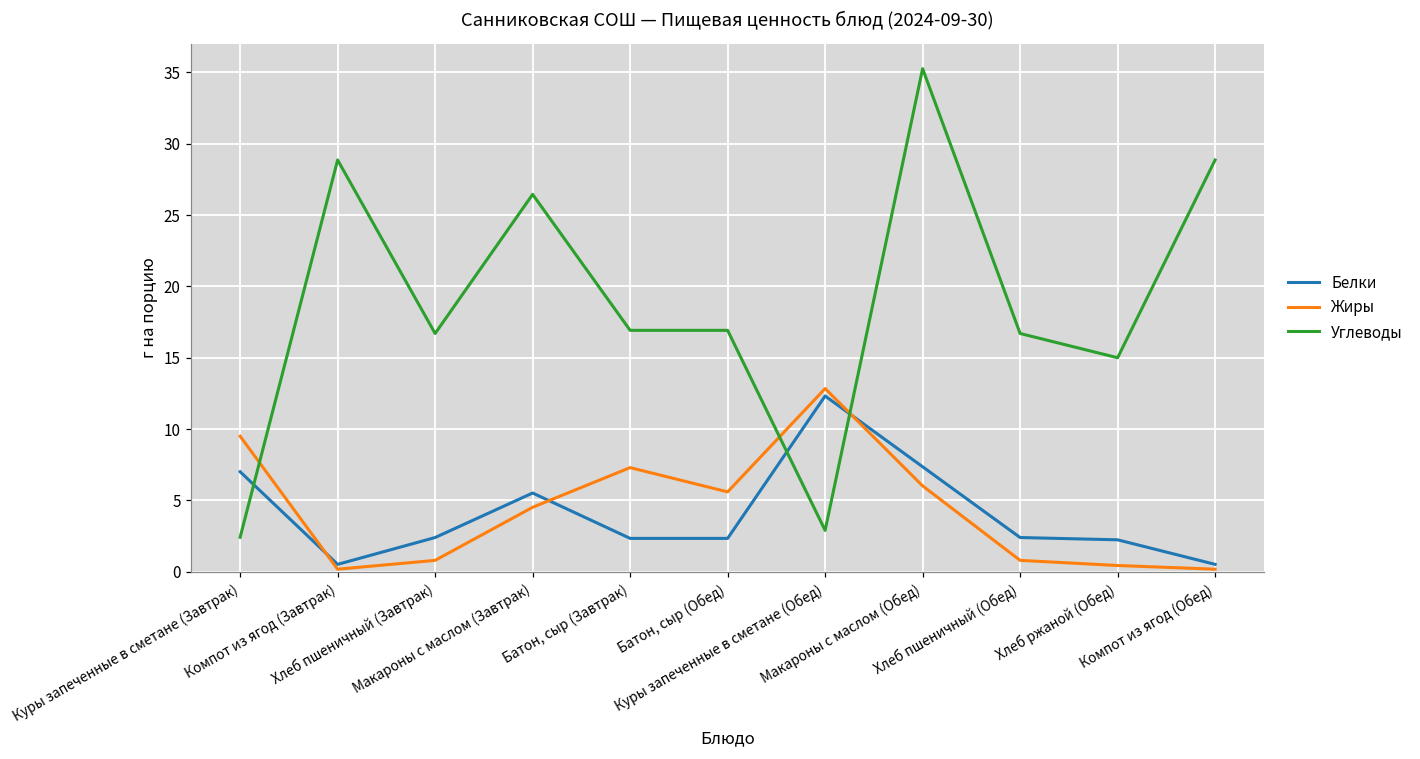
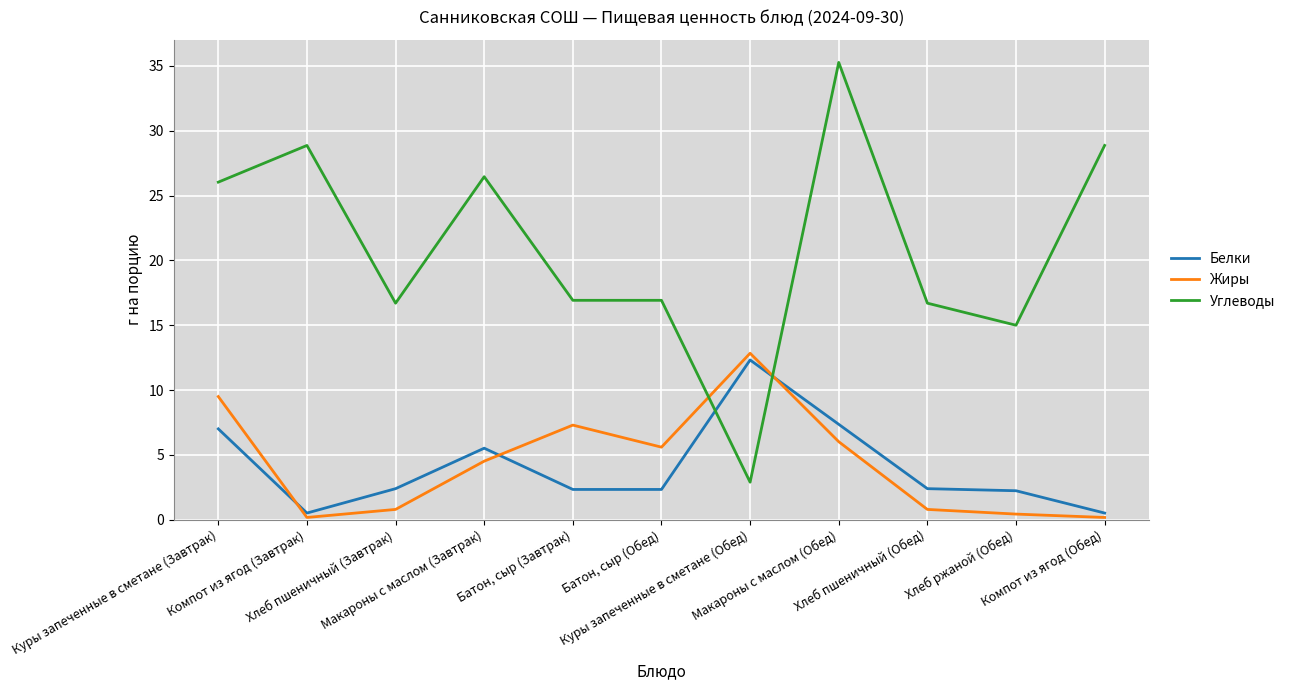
Углеводы, Куры запеченные в сметане (Завтрак): 2.4 -> 26.0
